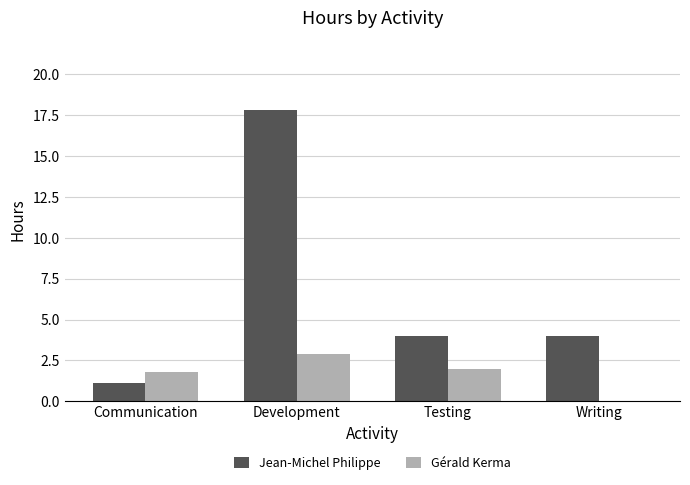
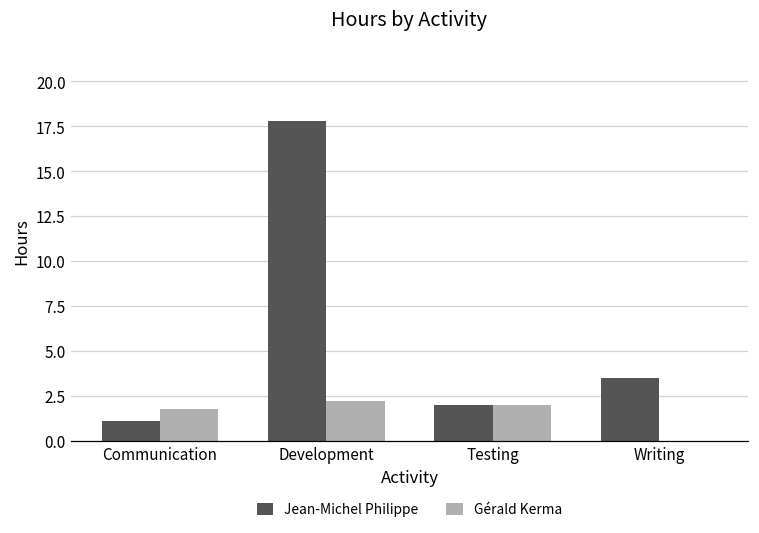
Gérald Kerma, Development: 2.9 -> 2.2
Jean-Michel Philippe, Testing: 4 -> 2
Jean-Michel Philippe, Writing: 4.0 -> 3.5
